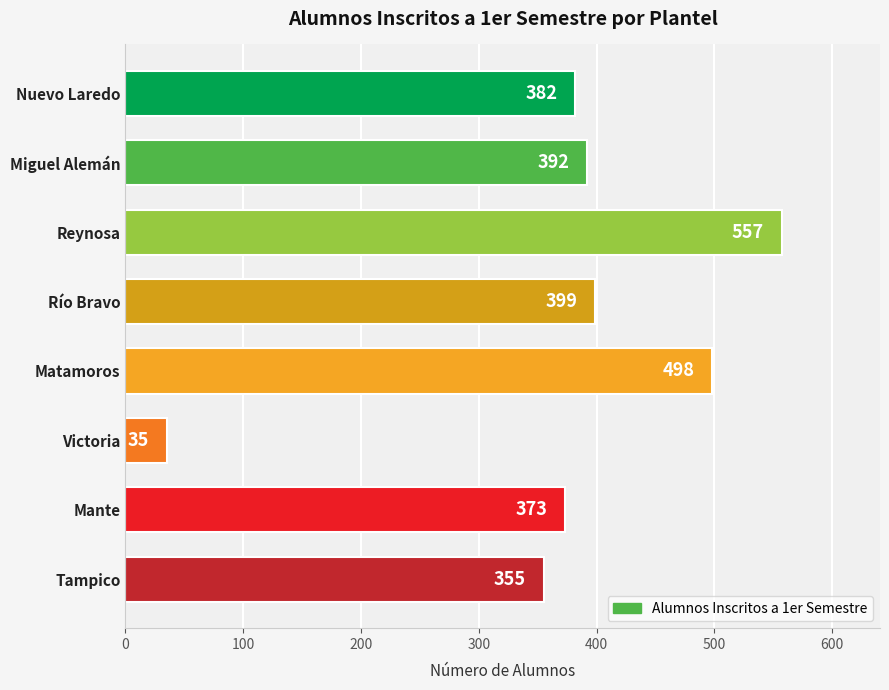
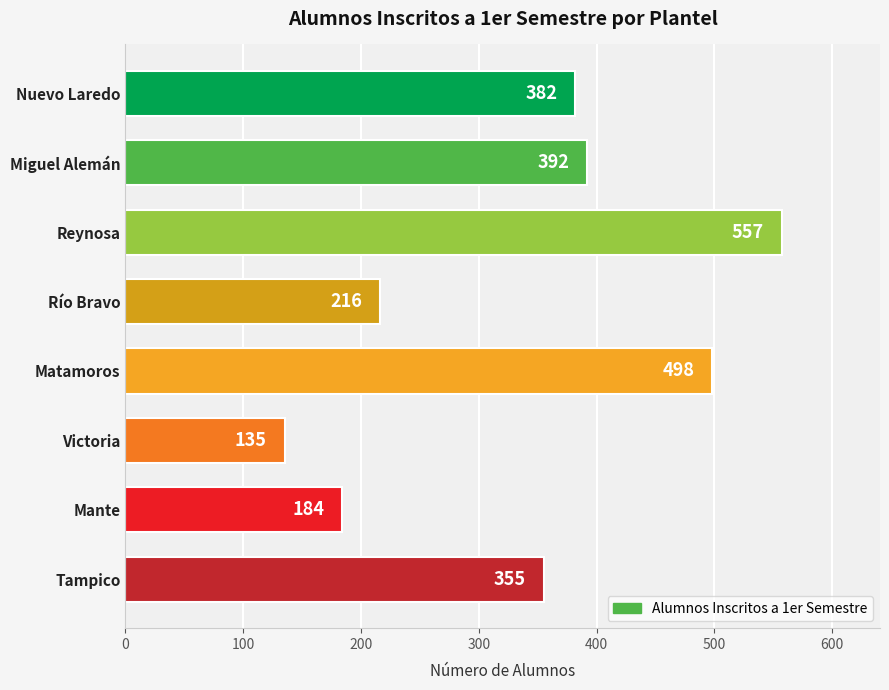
Río Bravo: 399 -> 216
Victoria: 35 -> 135
Mante: 373 -> 184
